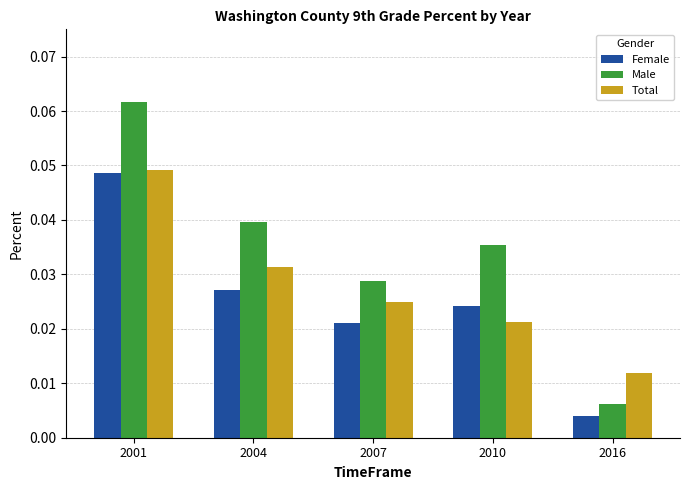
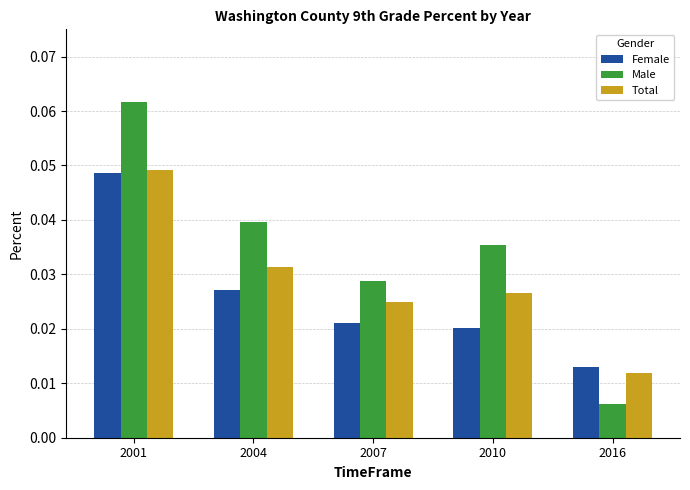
Female, 2010: 0.024 -> 0.020
Total, 2010: 0.021 -> 0.027
Female, 2016: 0.004 -> 0.013
